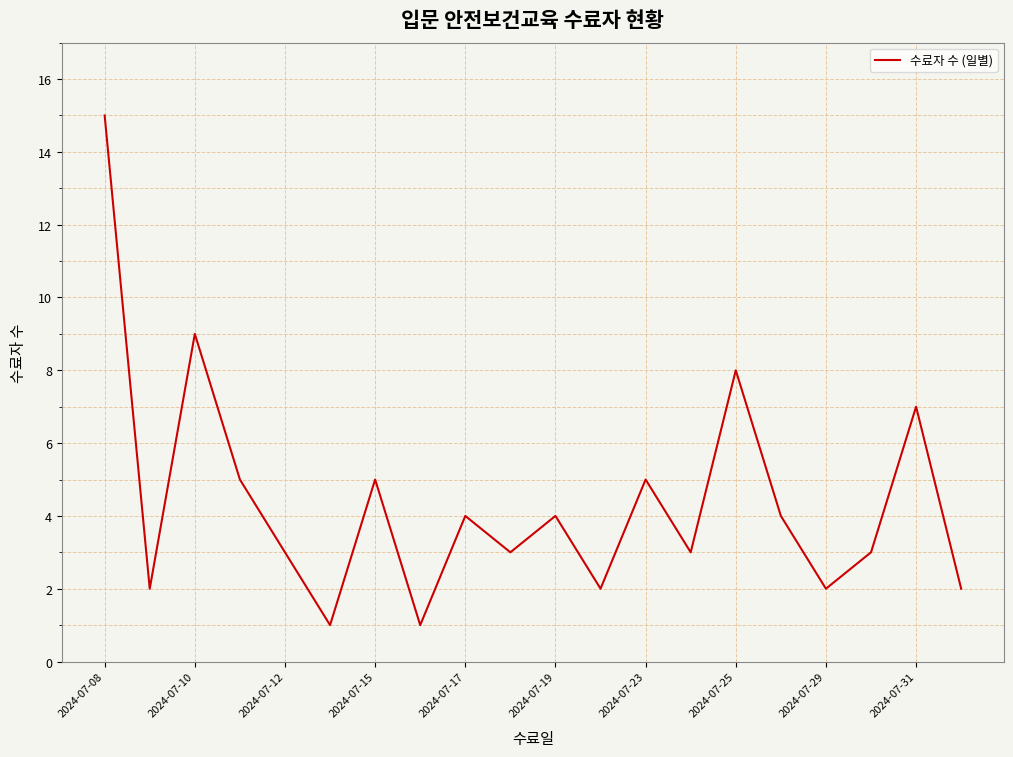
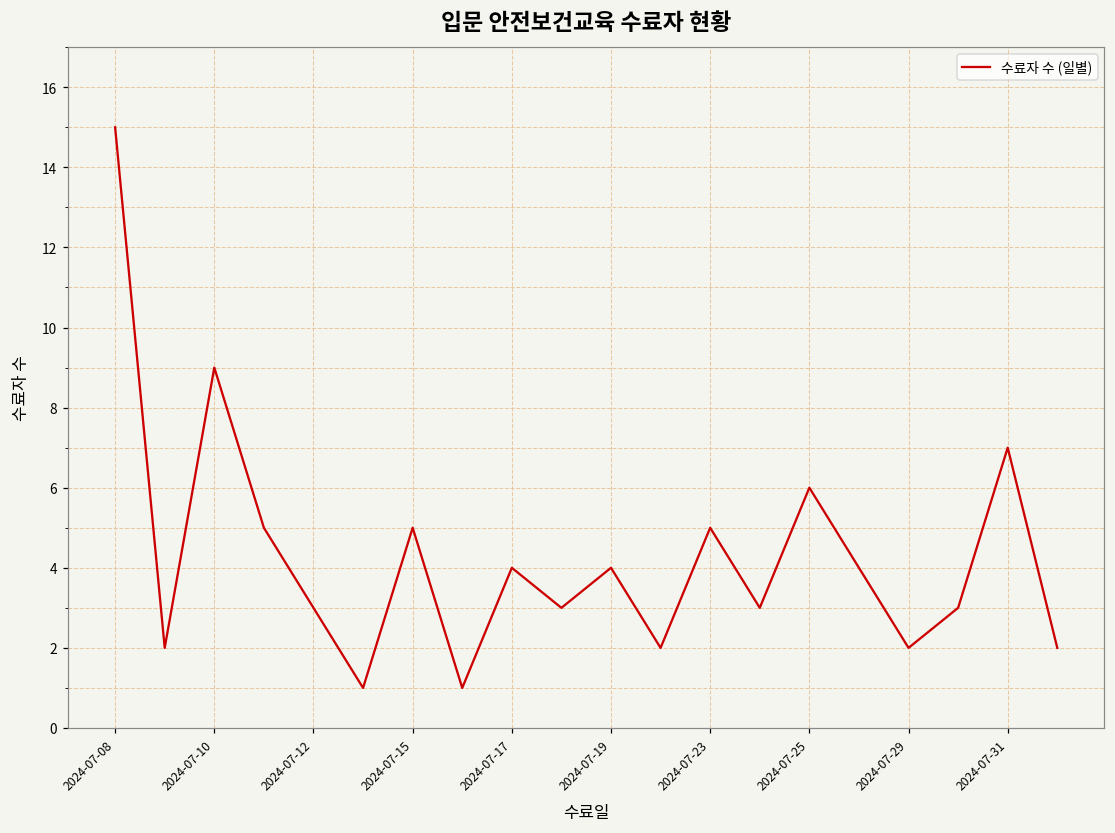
2024-07-25: 8 -> 6
